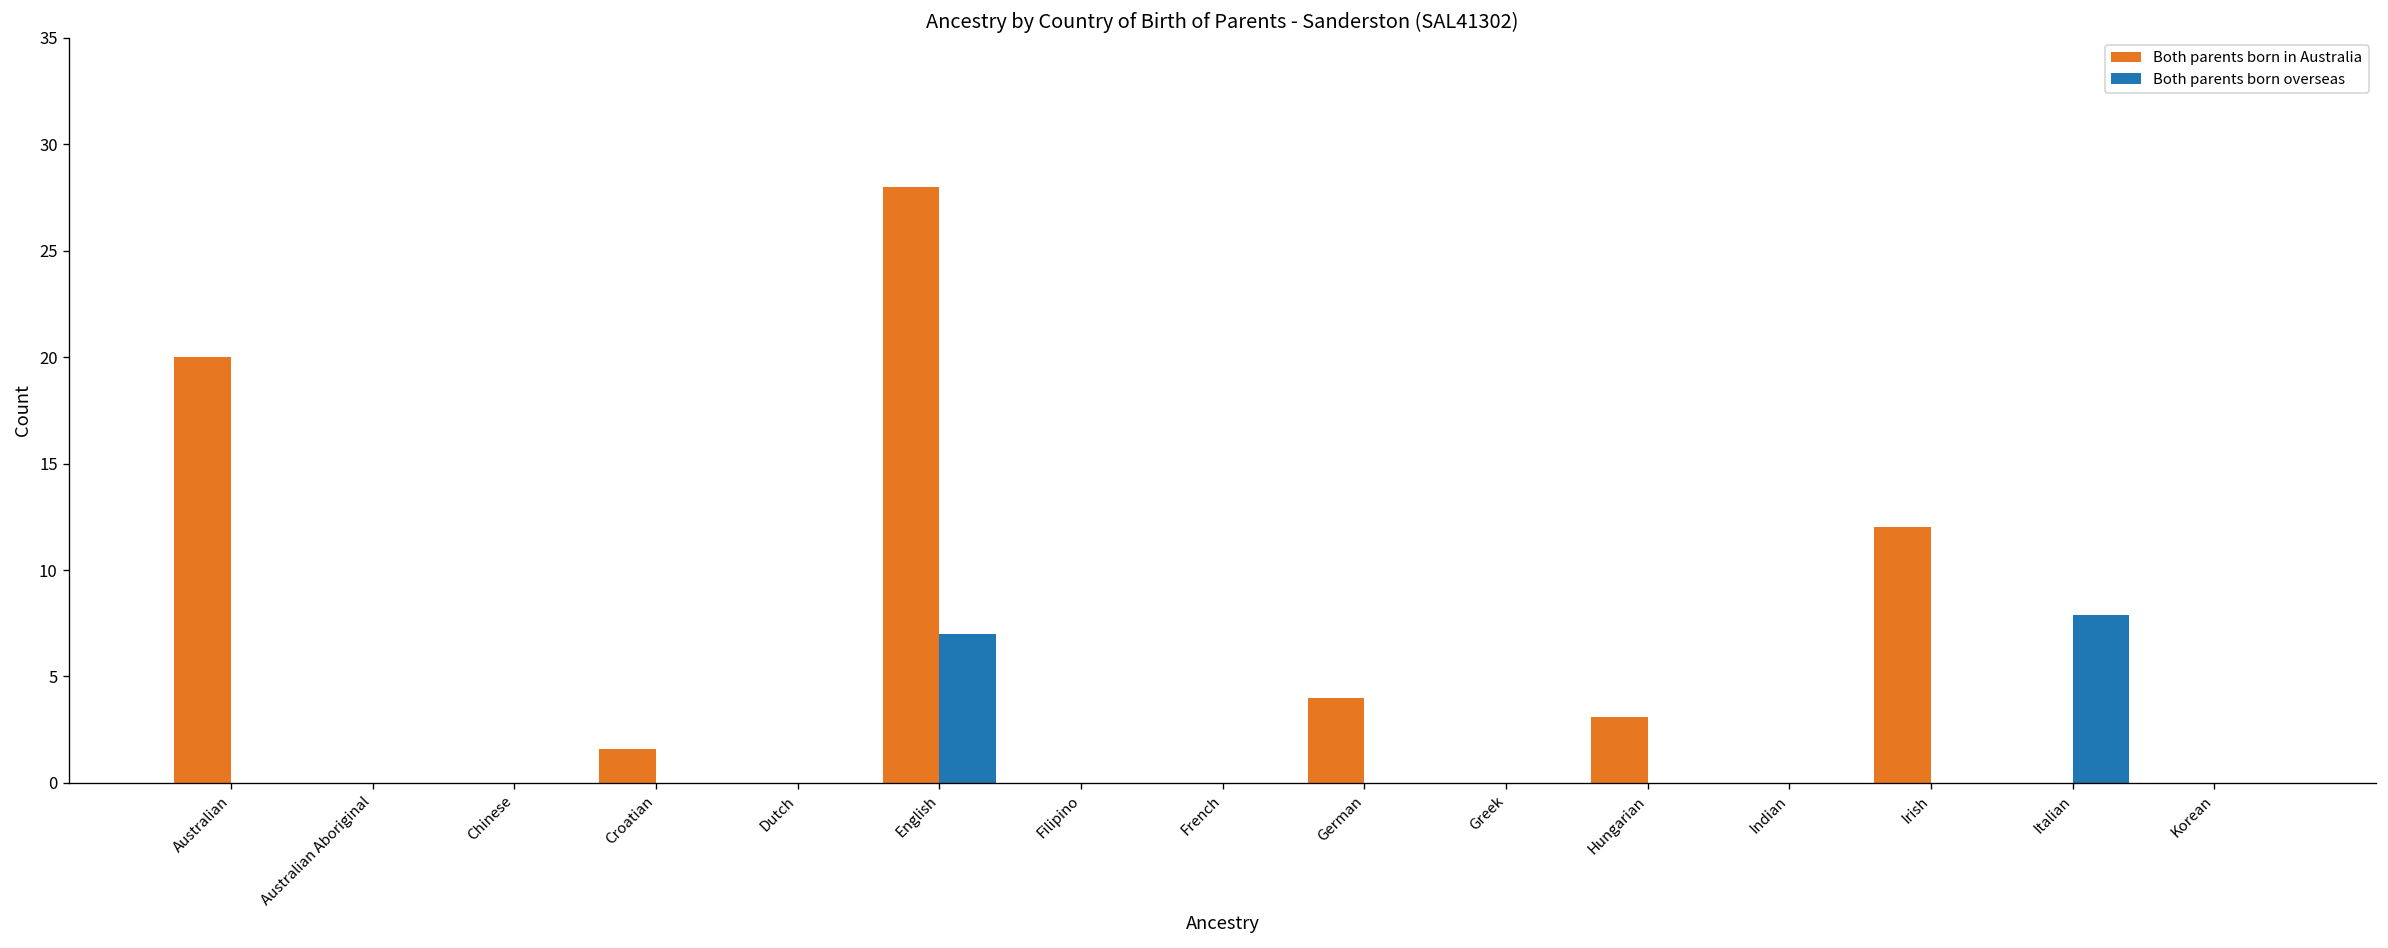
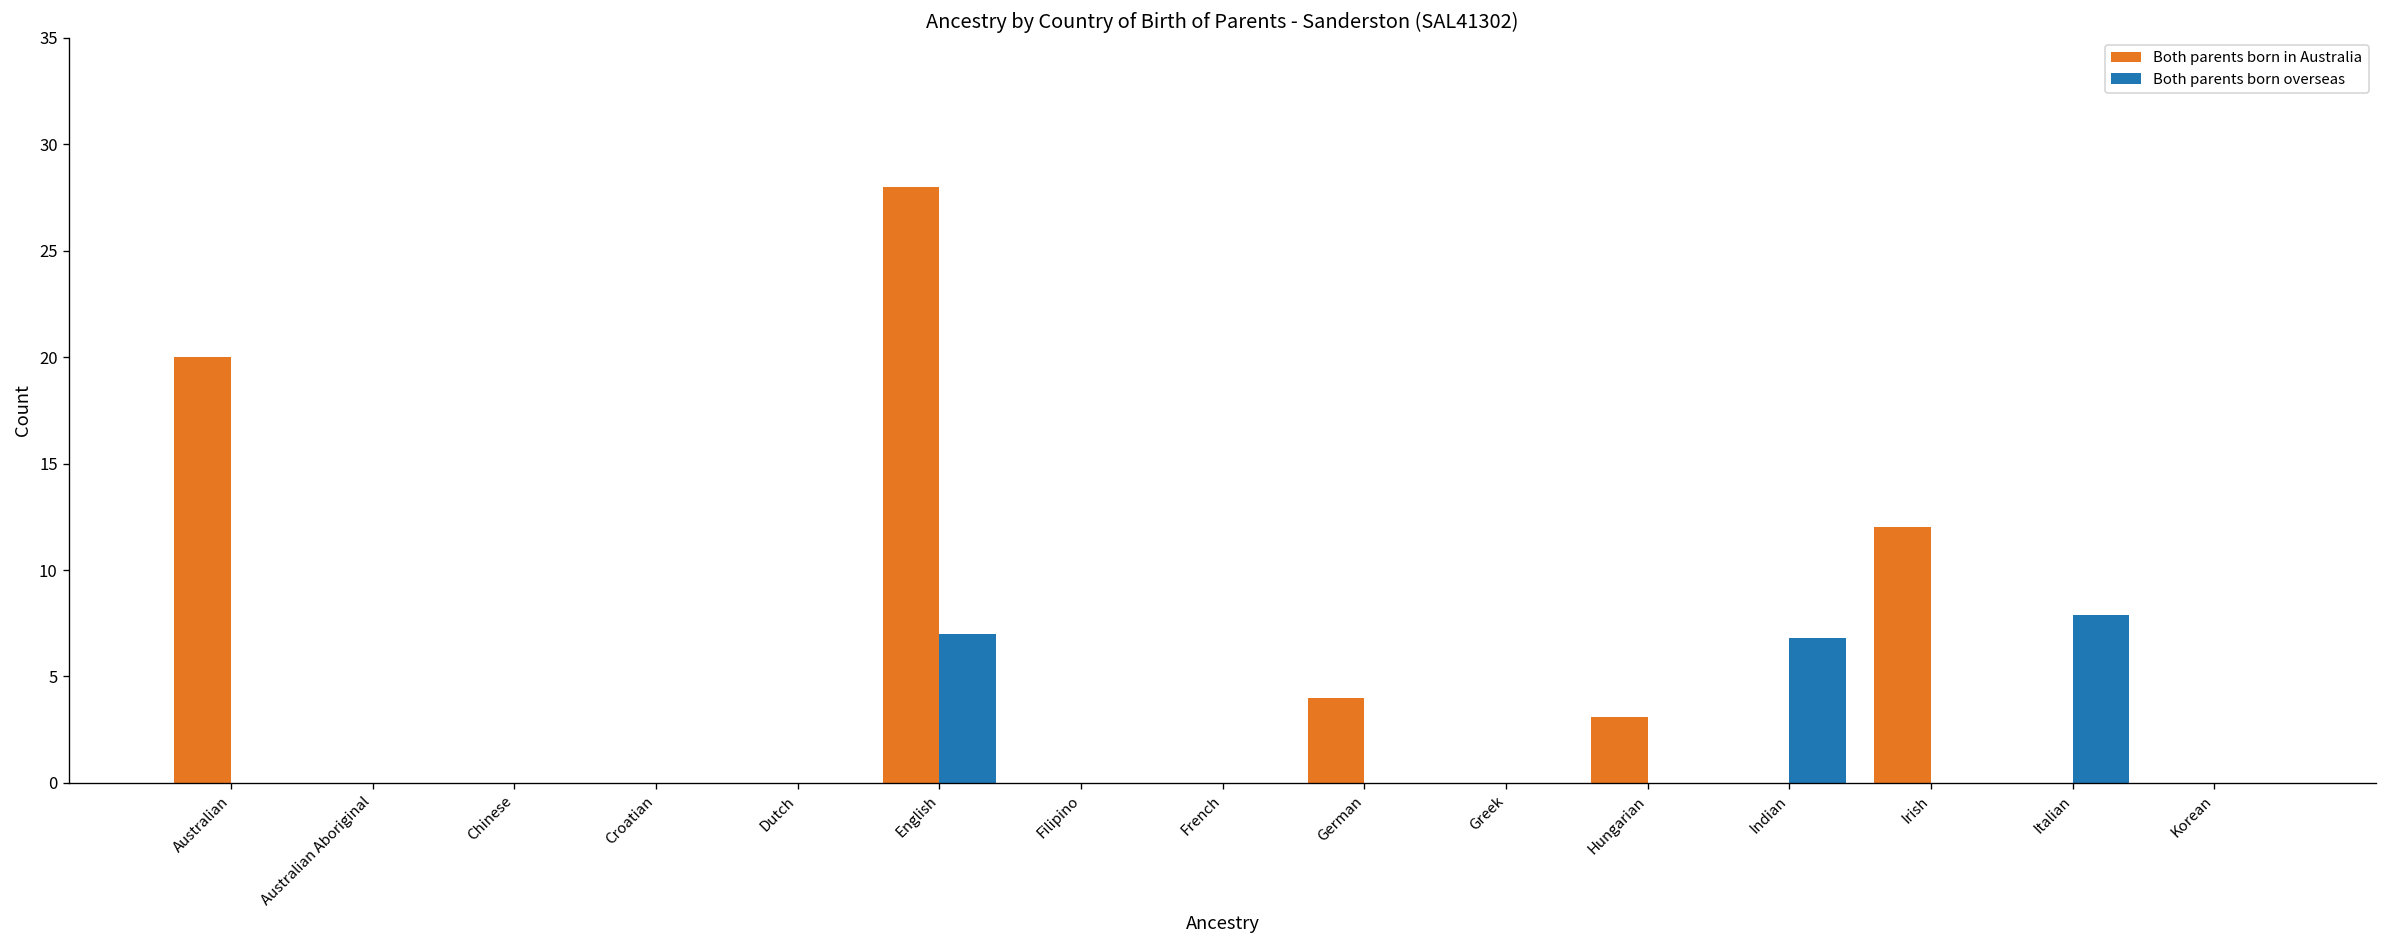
Both parents born in Australia, Croatian: 1.6 -> 0.0
Both parents born overseas, Indian: 0.0 -> 6.8
